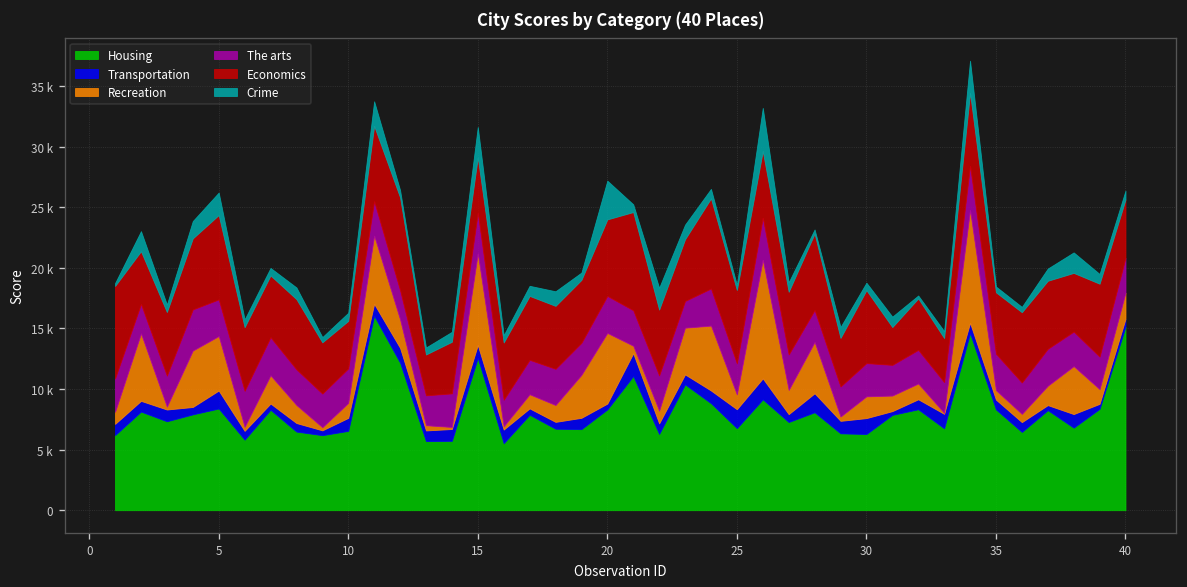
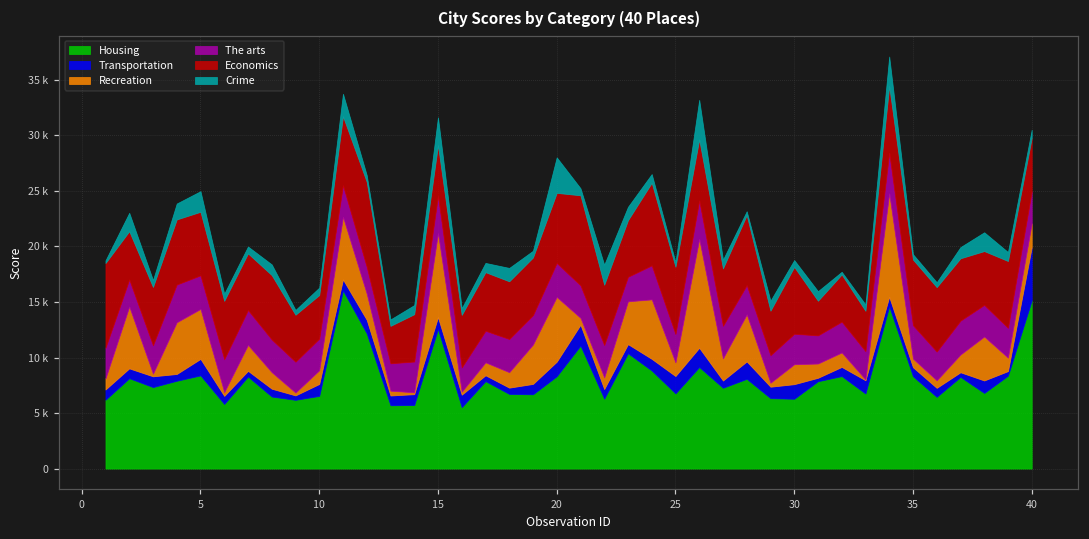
Economics, 5: 7000 -> 5700
Transportation, 20: 500 -> 1300
Economics, 35: 5100 -> 5900
Transportation, 40: 700 -> 4800
